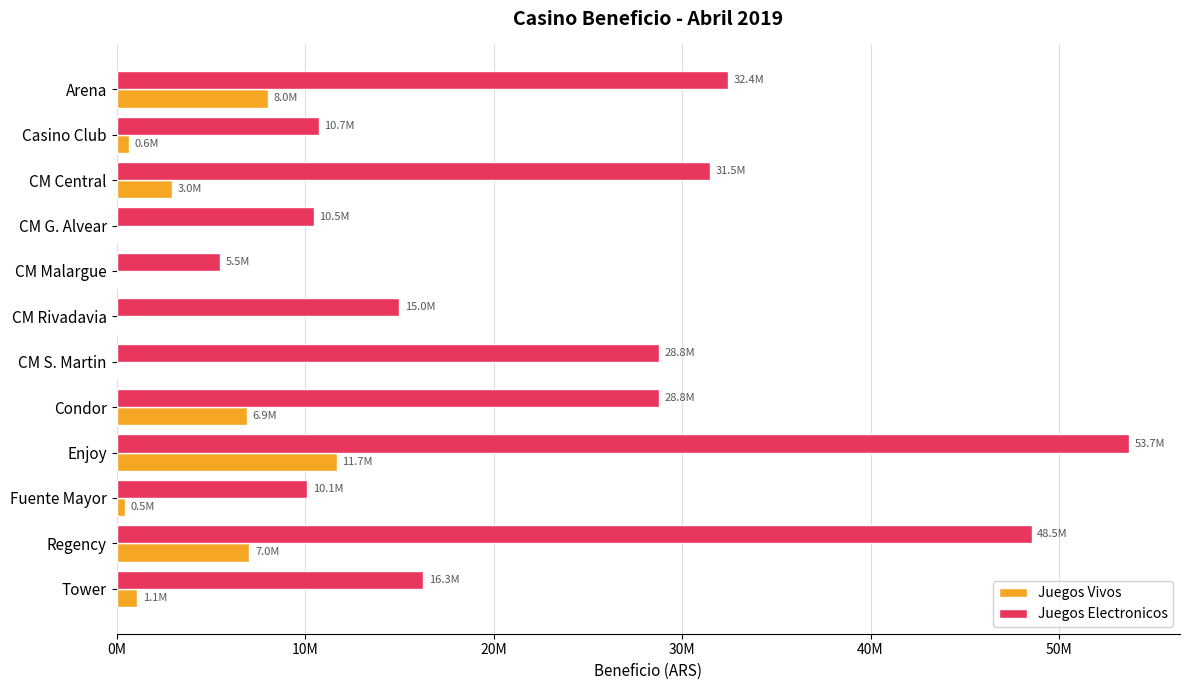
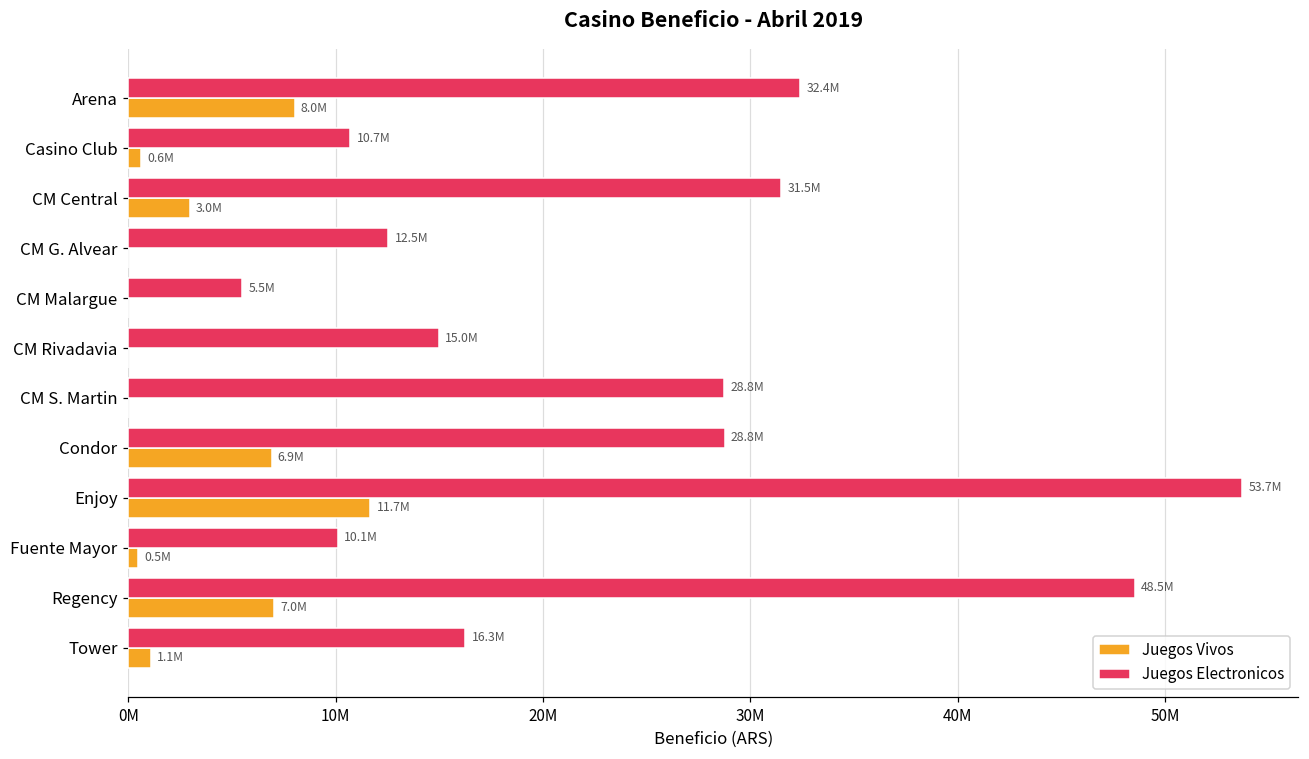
Juegos Electronicos, CM G. Alvear: 10.5M -> 12.5M
